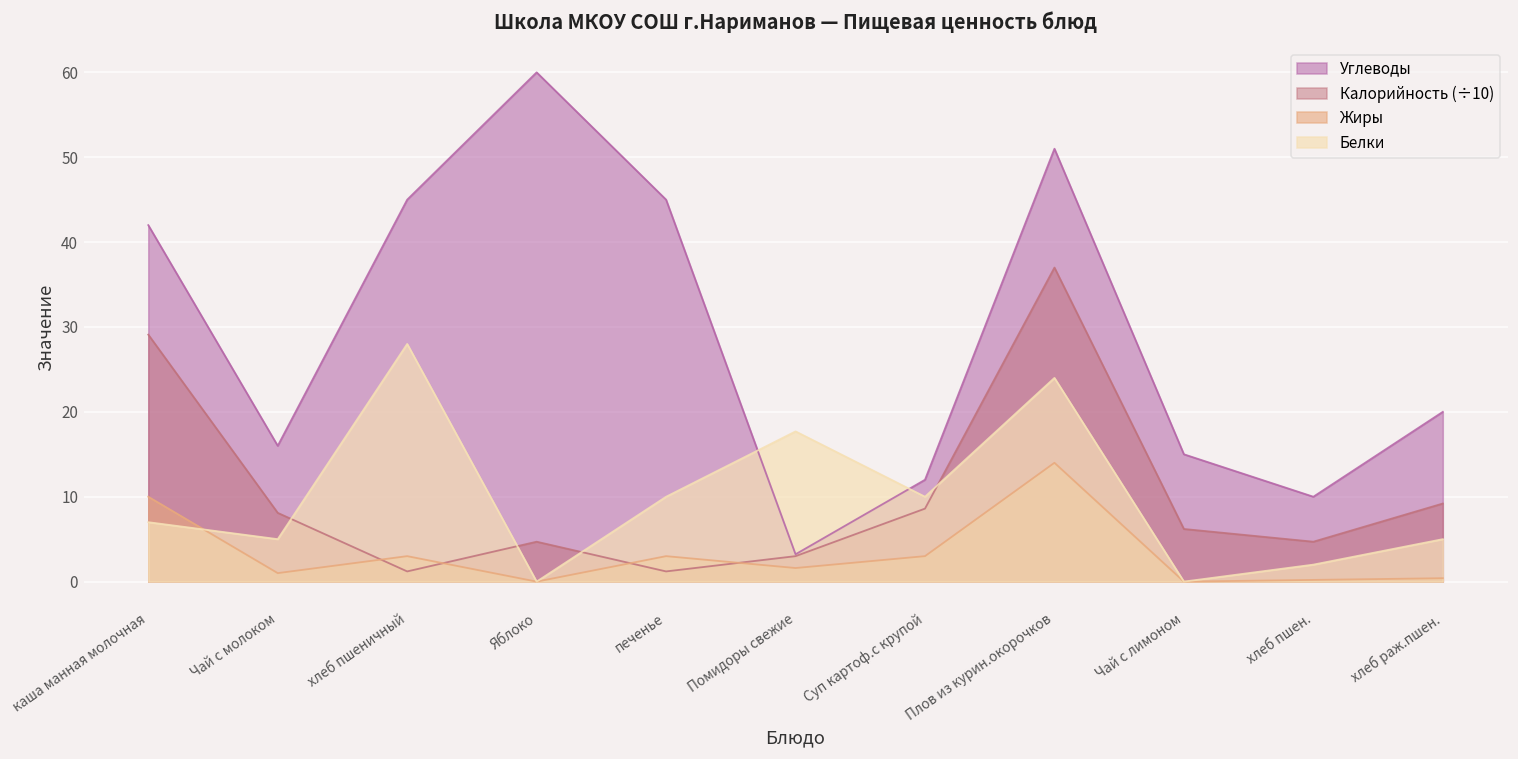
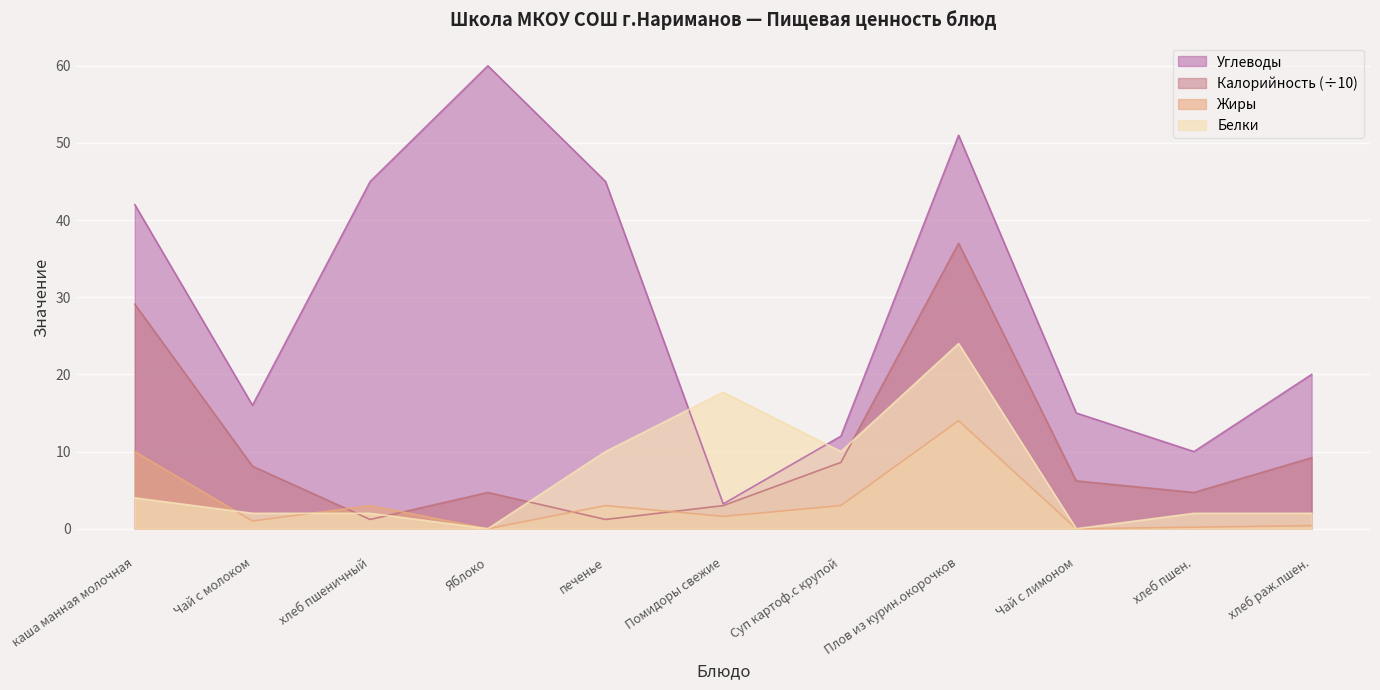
Белки, каша манная молочная: 7 -> 4
Белки, Чай с молоком: 5 -> 2
Белки, хлеб пшеничный: 28 -> 2
Белки, хлеб раж.пшен.: 5 -> 2
